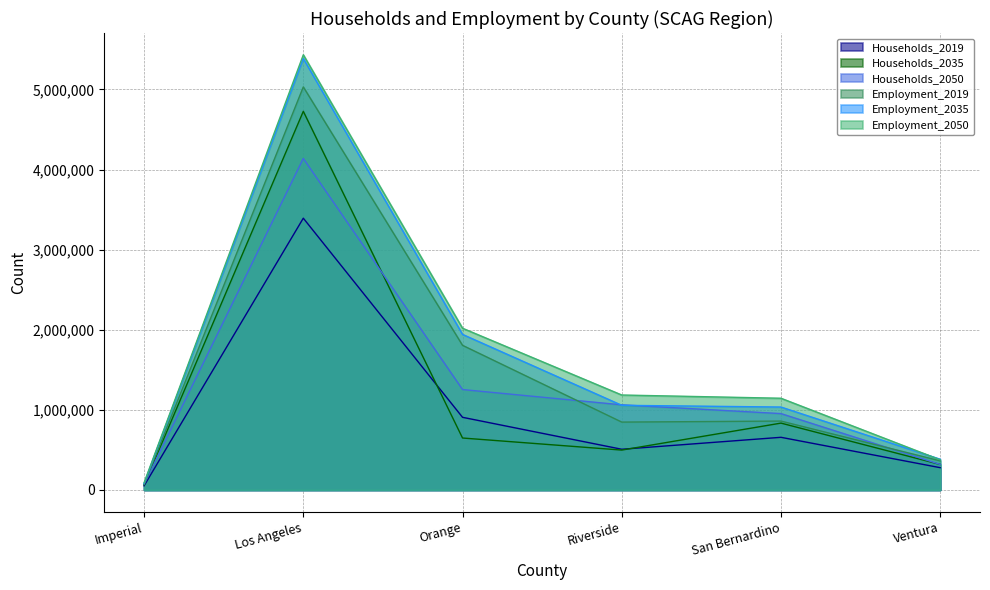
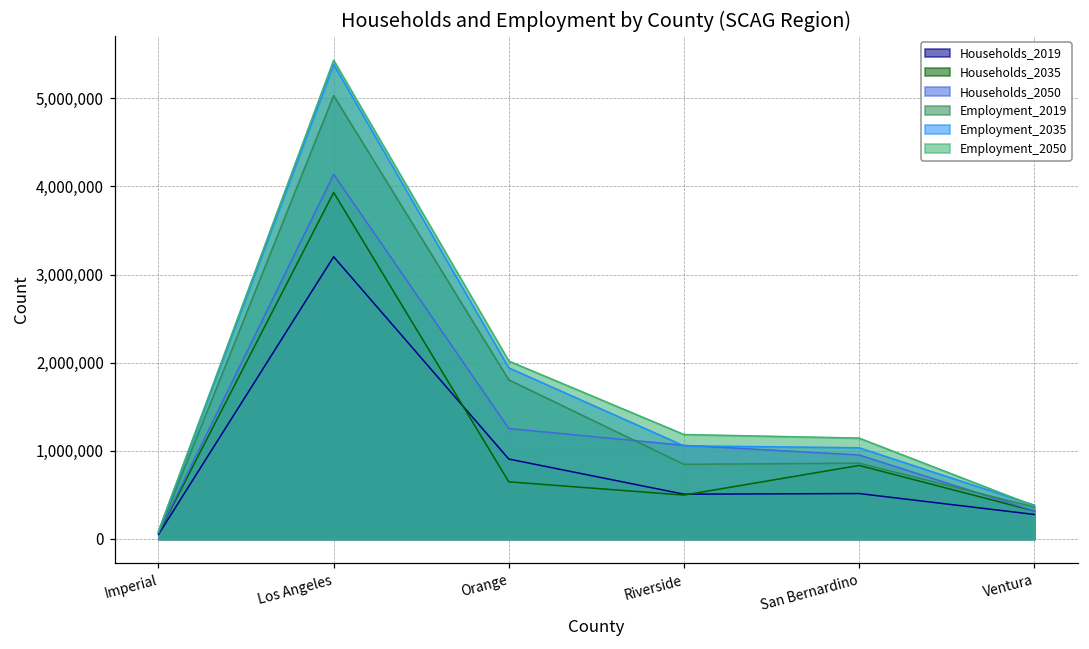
Households_2019, Los Angeles: 3,400,000 -> 3,200,000
Households_2035, Los Angeles: 4,700,000 -> 3,900,000
Households_2019, San Bernardino: 700,000 -> 500,000
